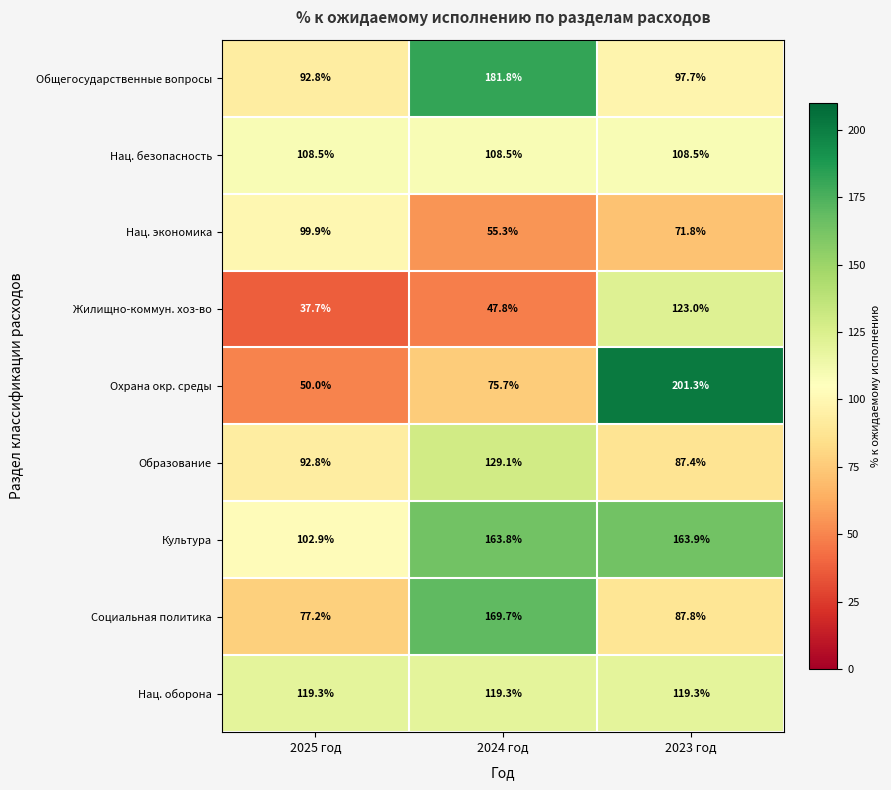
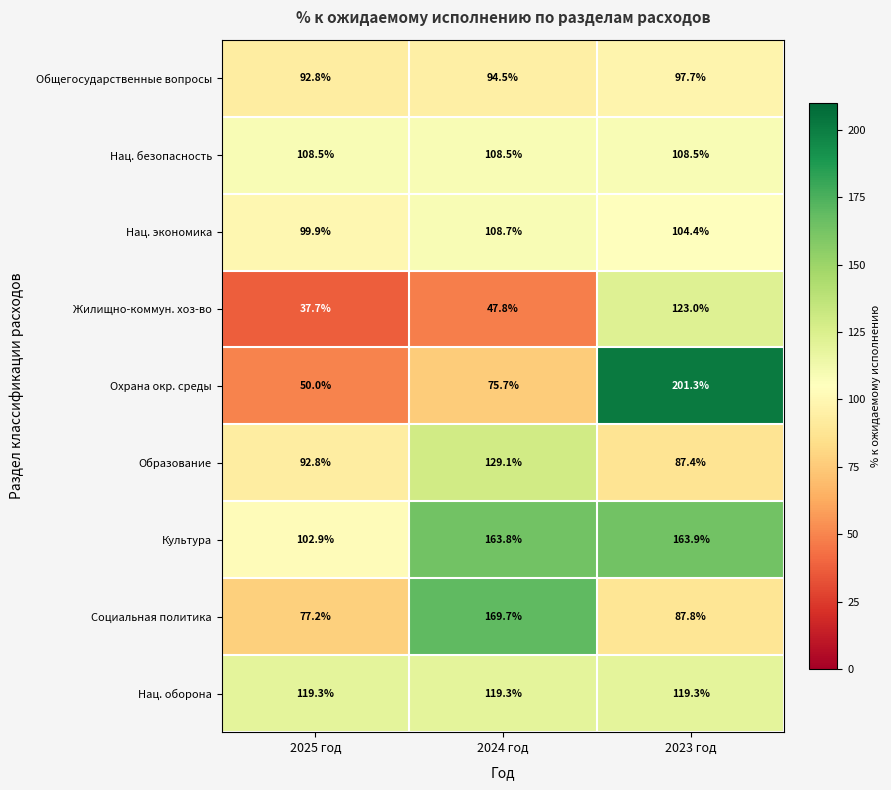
Общегосударственные вопросы, 2024 год: 181.8% -> 94.5%
Нац. экономика, 2024 год: 55.3% -> 108.7%
Нац. экономика, 2023 год: 71.8% -> 104.4%
